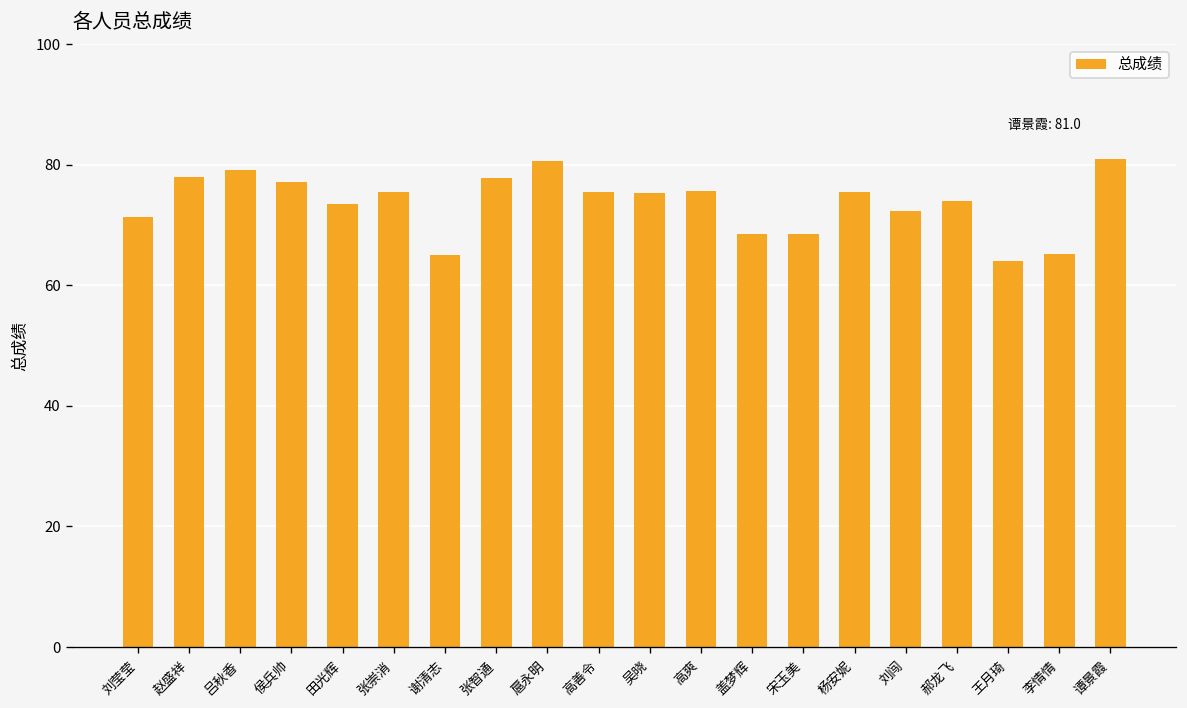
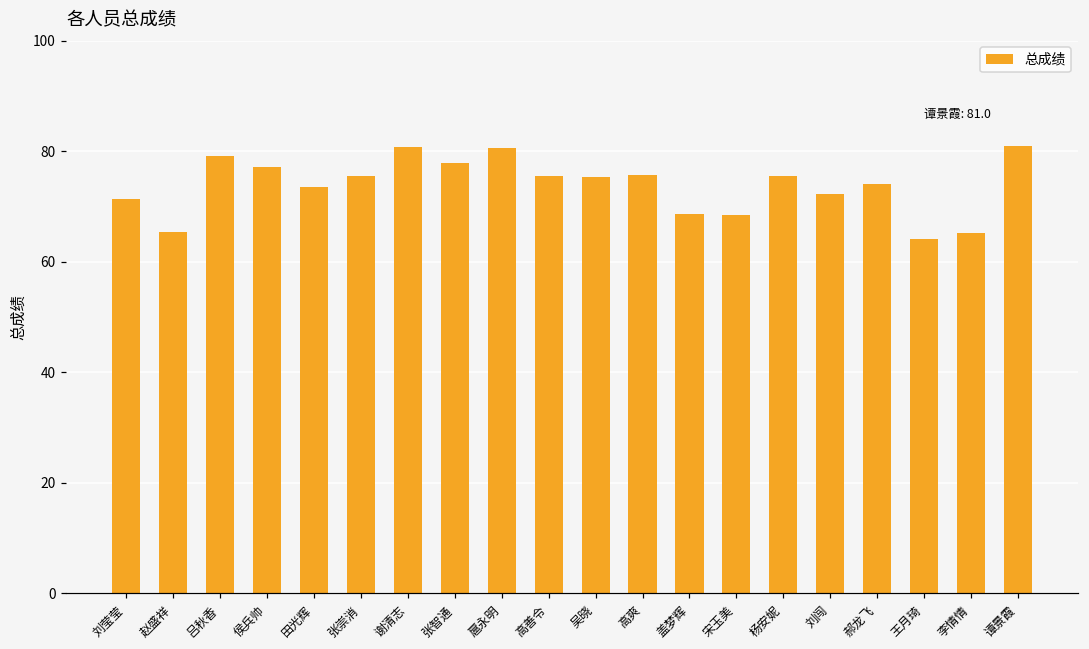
赵盛祥: 78 -> 65
谢清志: 65 -> 81
